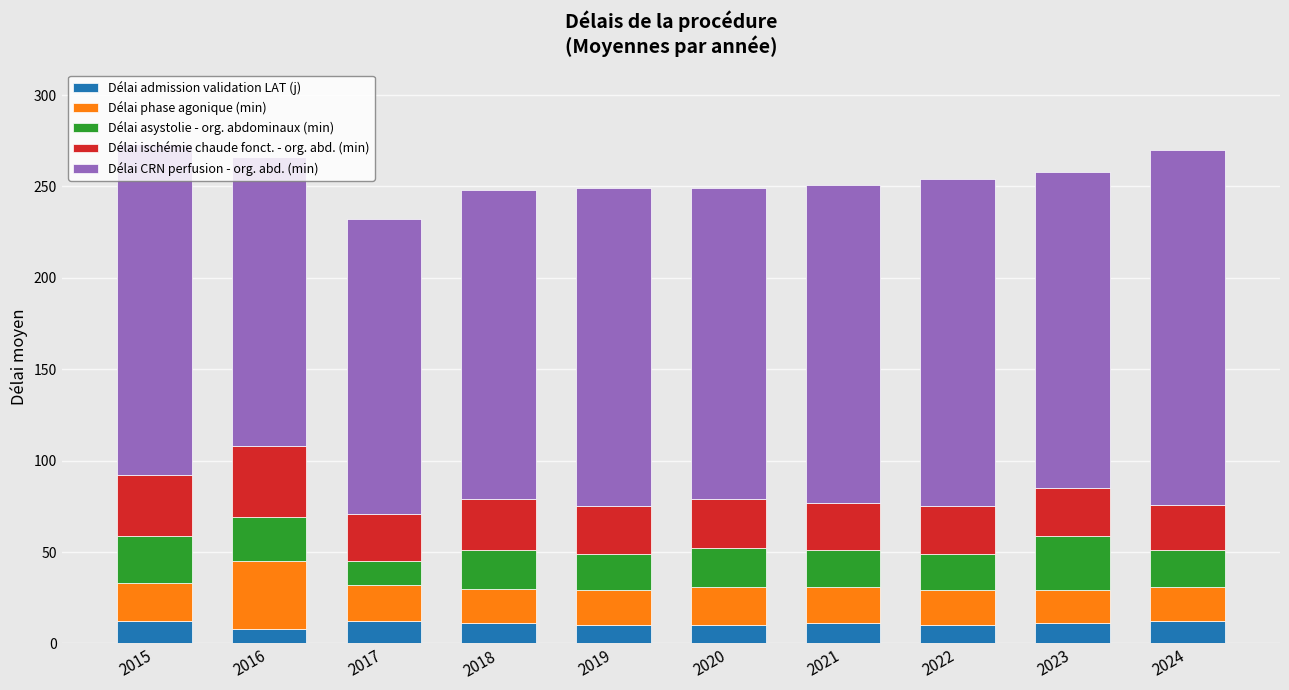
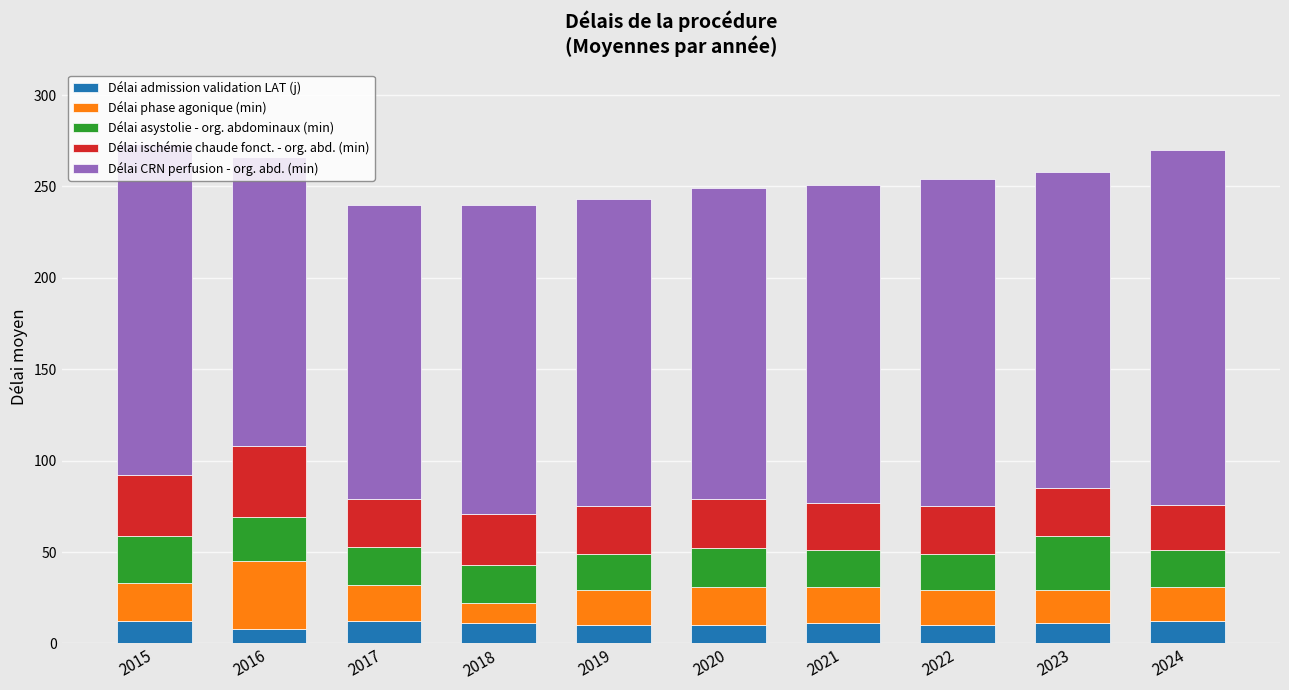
Délai asystolie - org. abdominaux (min), 2017: 13 -> 21
Délai phase agonique (min), 2018: 19 -> 11
Délai CRN perfusion - org. abd. (min), 2019: 174 -> 168
